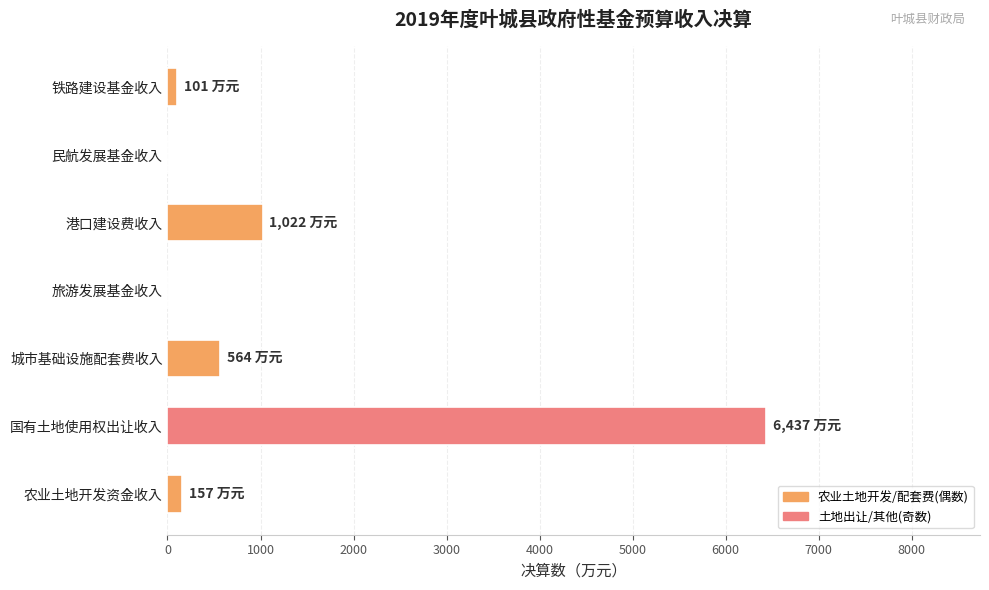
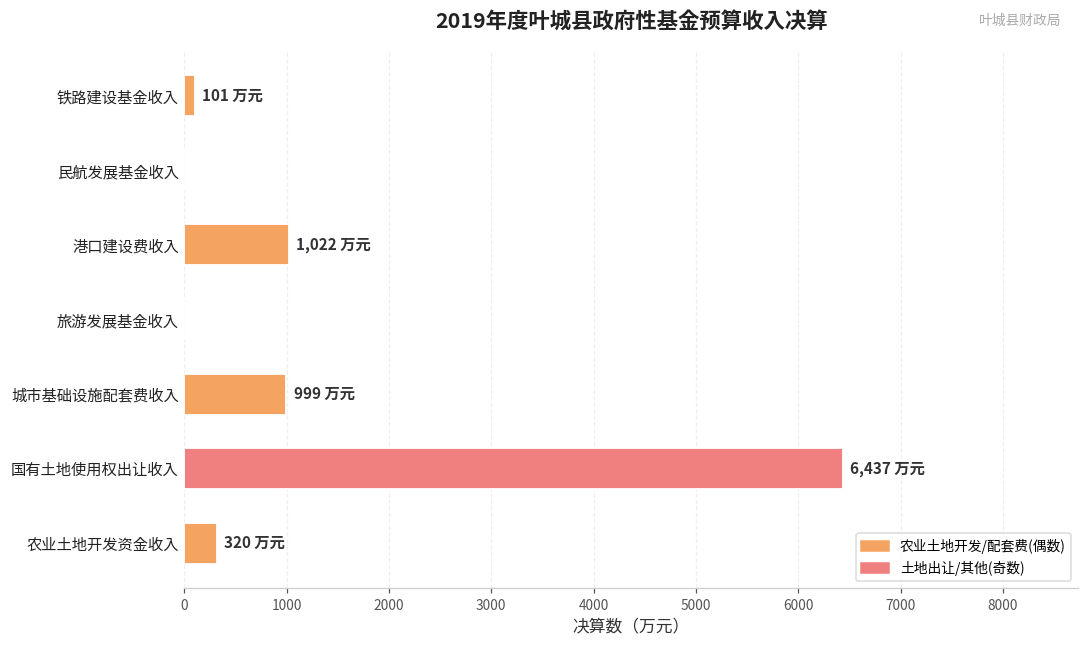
城市基础设施配套费收入: 564 -> 999
农业土地开发资金收入: 157 -> 320
